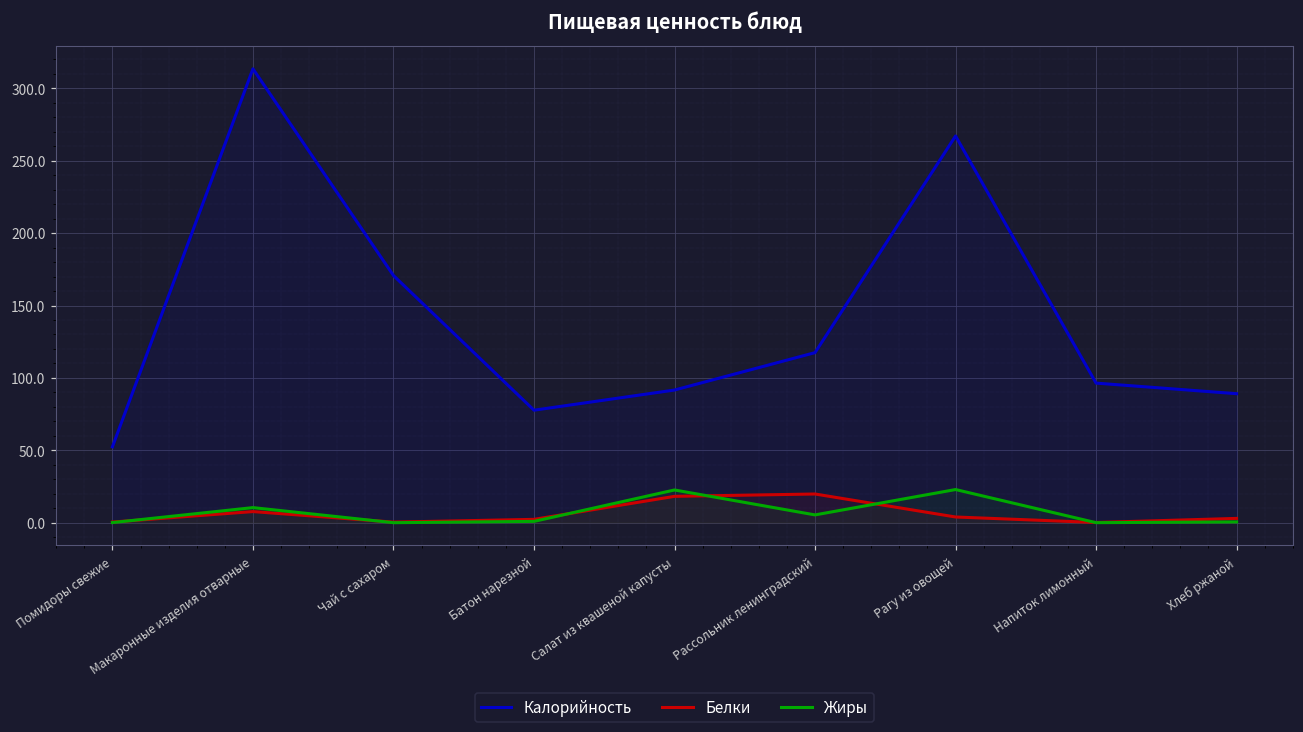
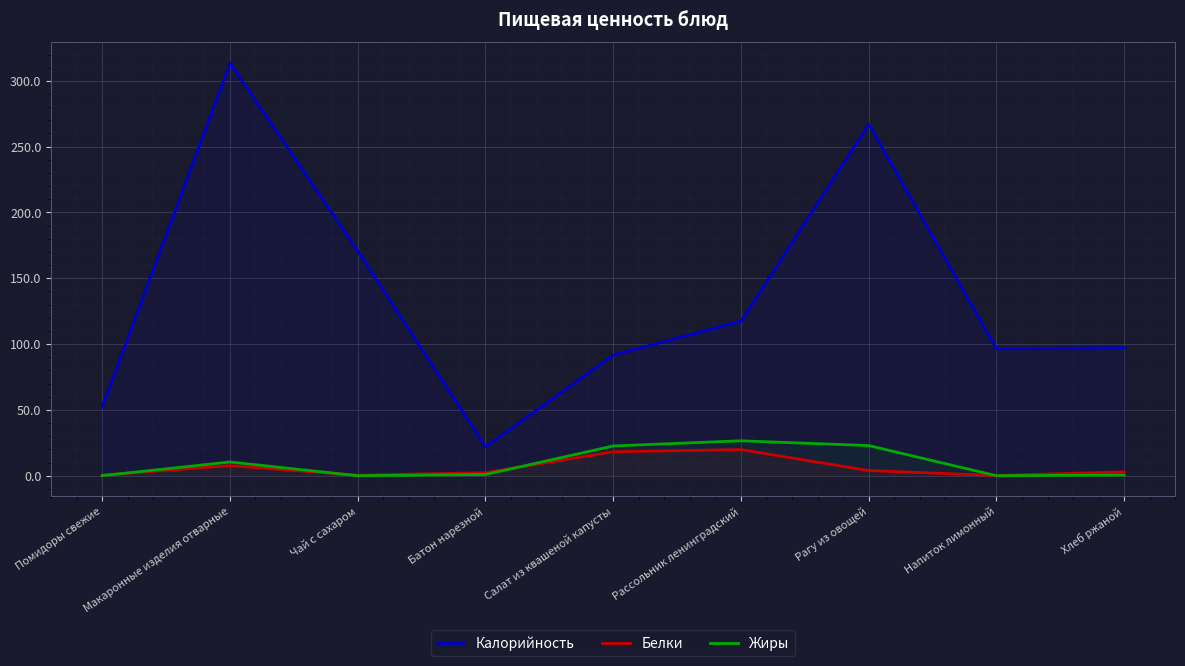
Калорийность, Батон нарезной: 78 -> 22
Жиры, Рассольник ленинградский: 5 -> 27
Калорийность, Хлеб ржаной: 89 -> 97
